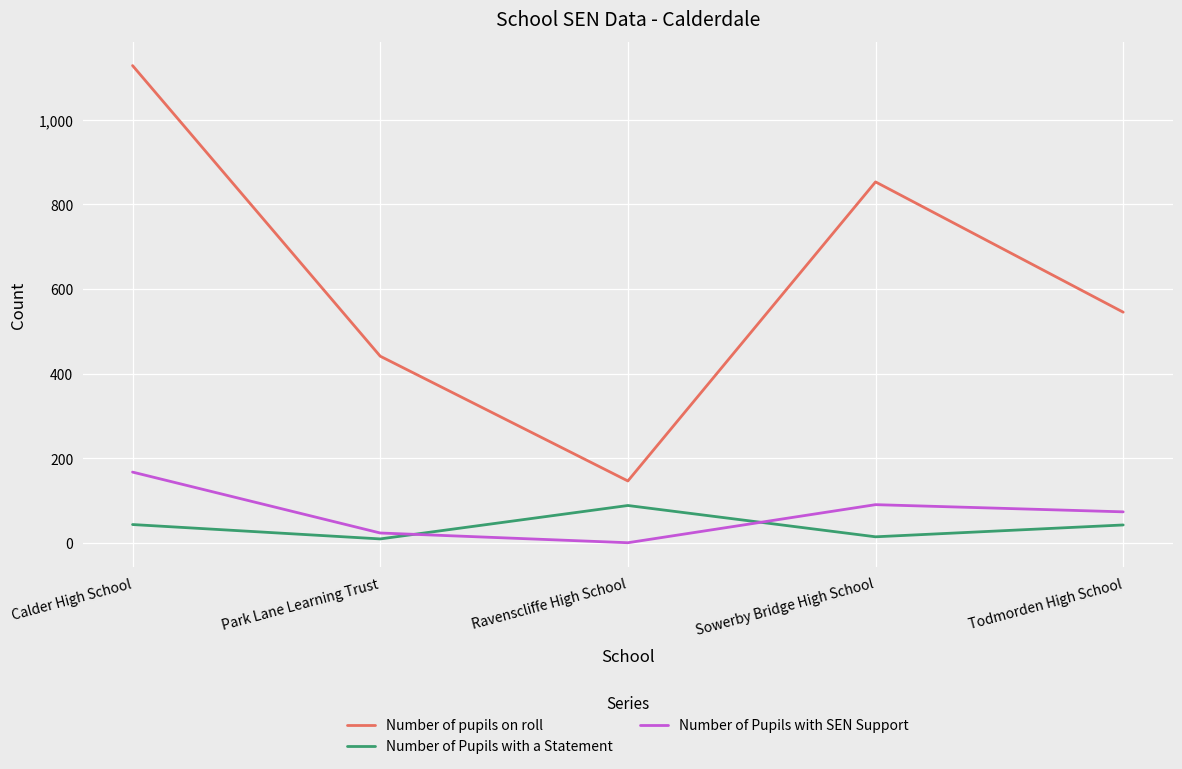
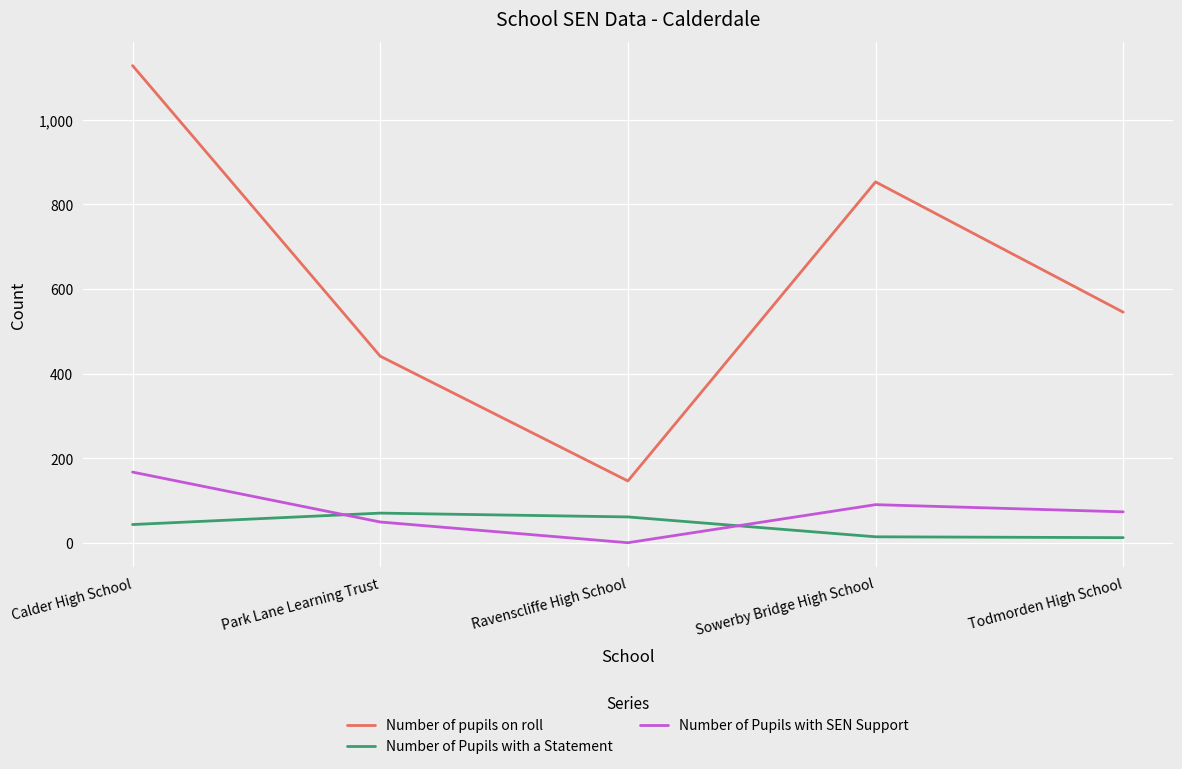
Number of Pupils with a Statement, Park Lane Learning Trust: 10 -> 70
Number of Pupils with SEN Support, Park Lane Learning Trust: 20 -> 50
Number of Pupils with a Statement, Ravenscliffe High School: 90 -> 60
Number of Pupils with a Statement, Todmorden High School: 40 -> 10
